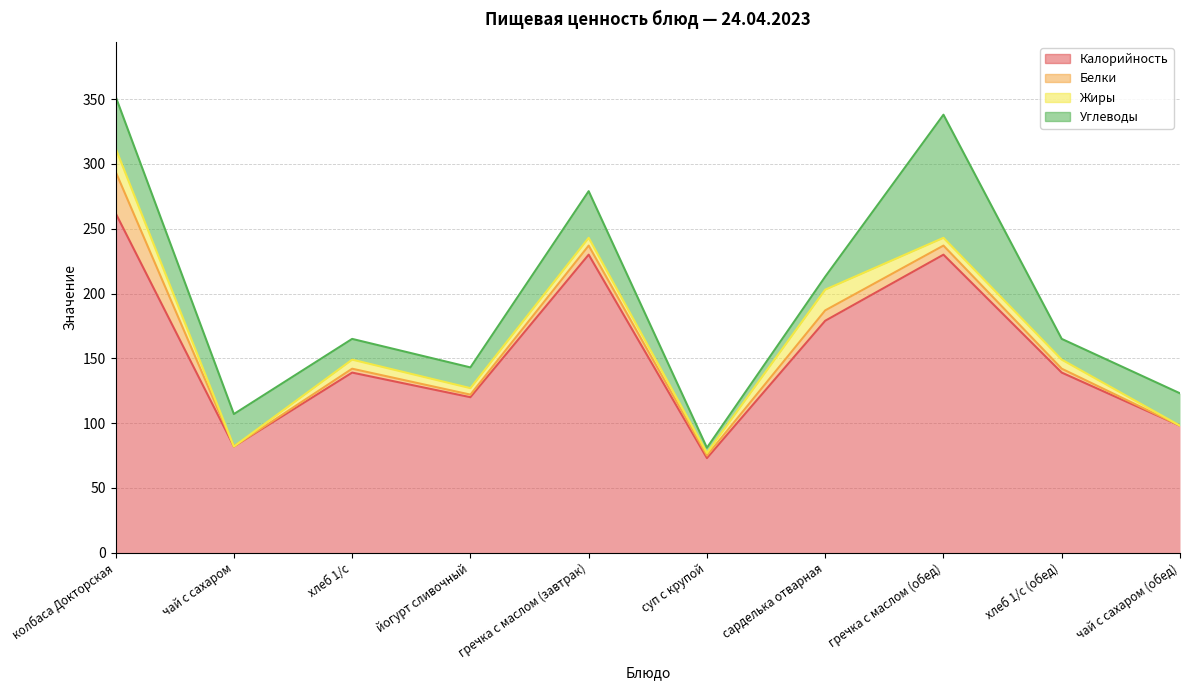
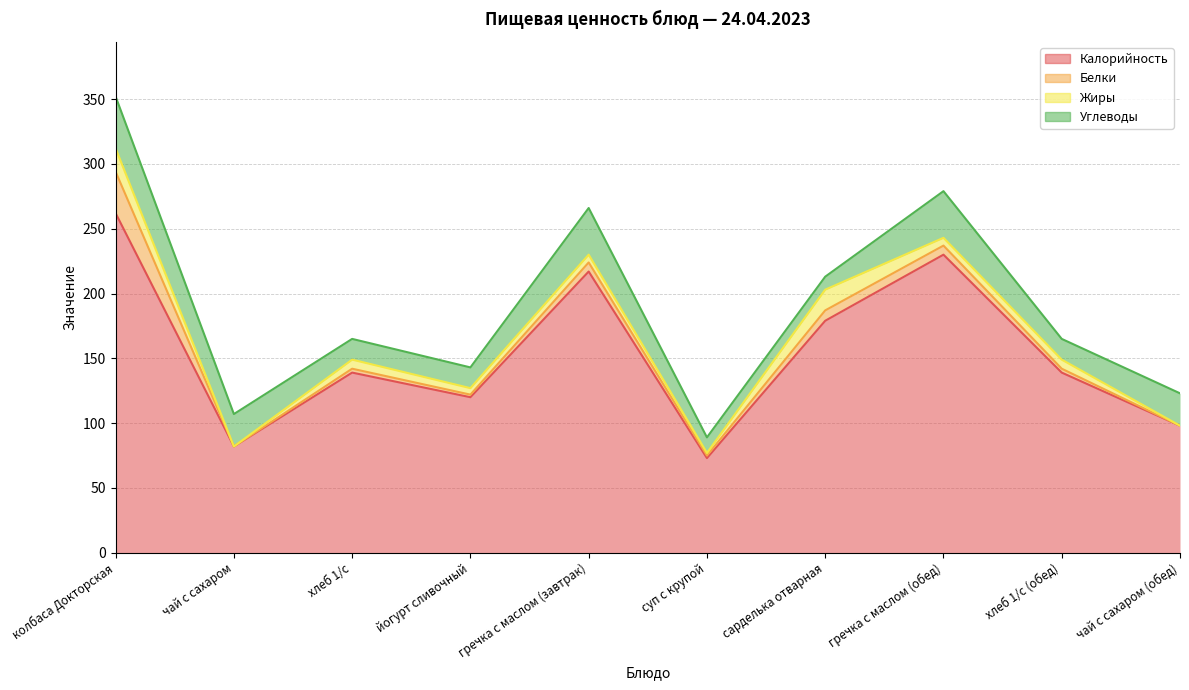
Калорийность, гречка с маслом (завтрак): 230 -> 217
Углеводы, суп с крупой: 4 -> 12
Углеводы, гречка с маслом (обед): 95 -> 36
